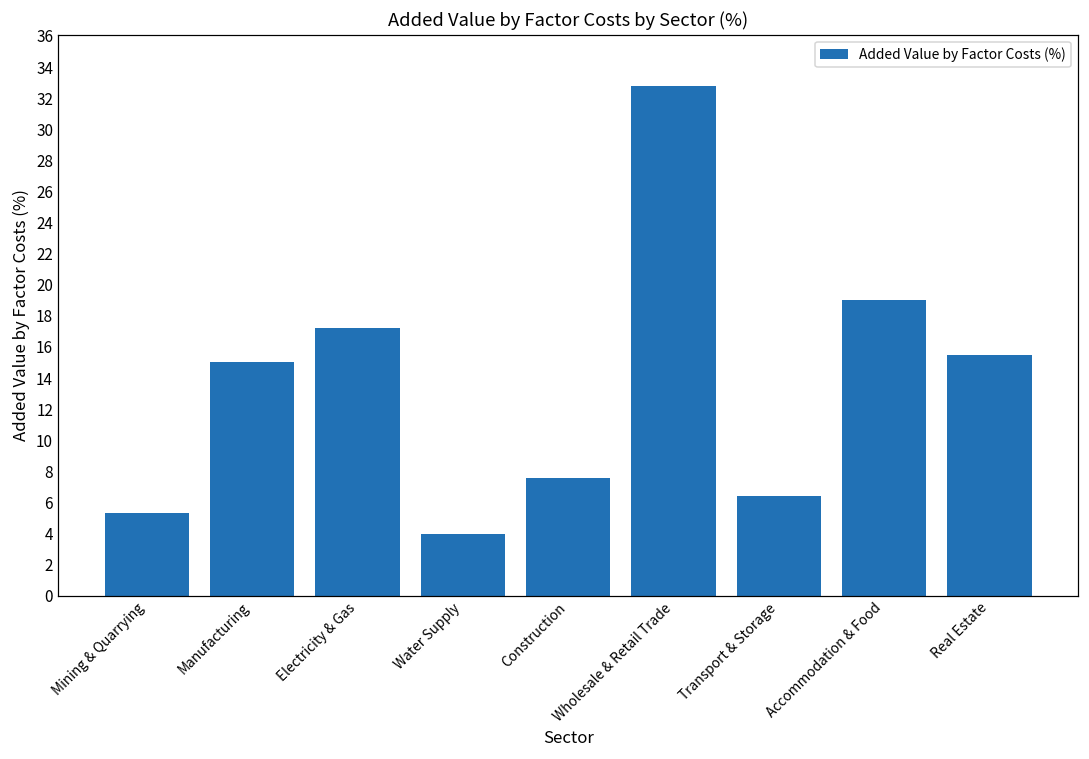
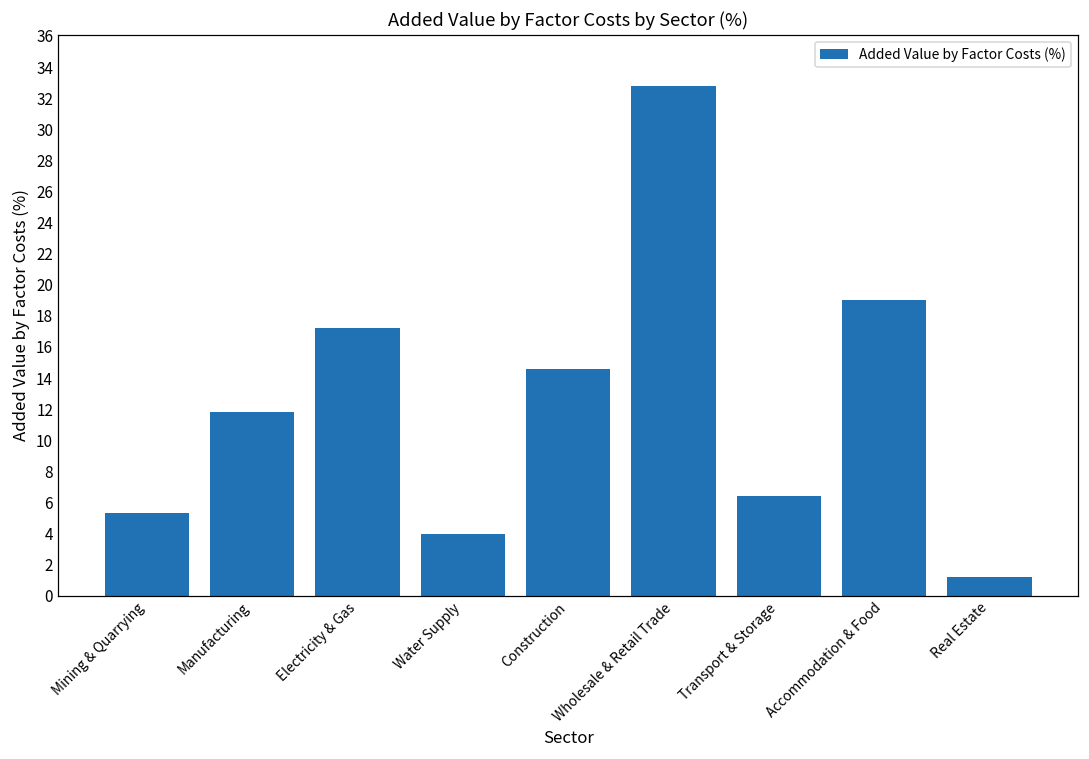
Manufacturing: 15.0 -> 11.8
Construction: 7.6 -> 14.6
Real Estate: 15.5 -> 1.2
